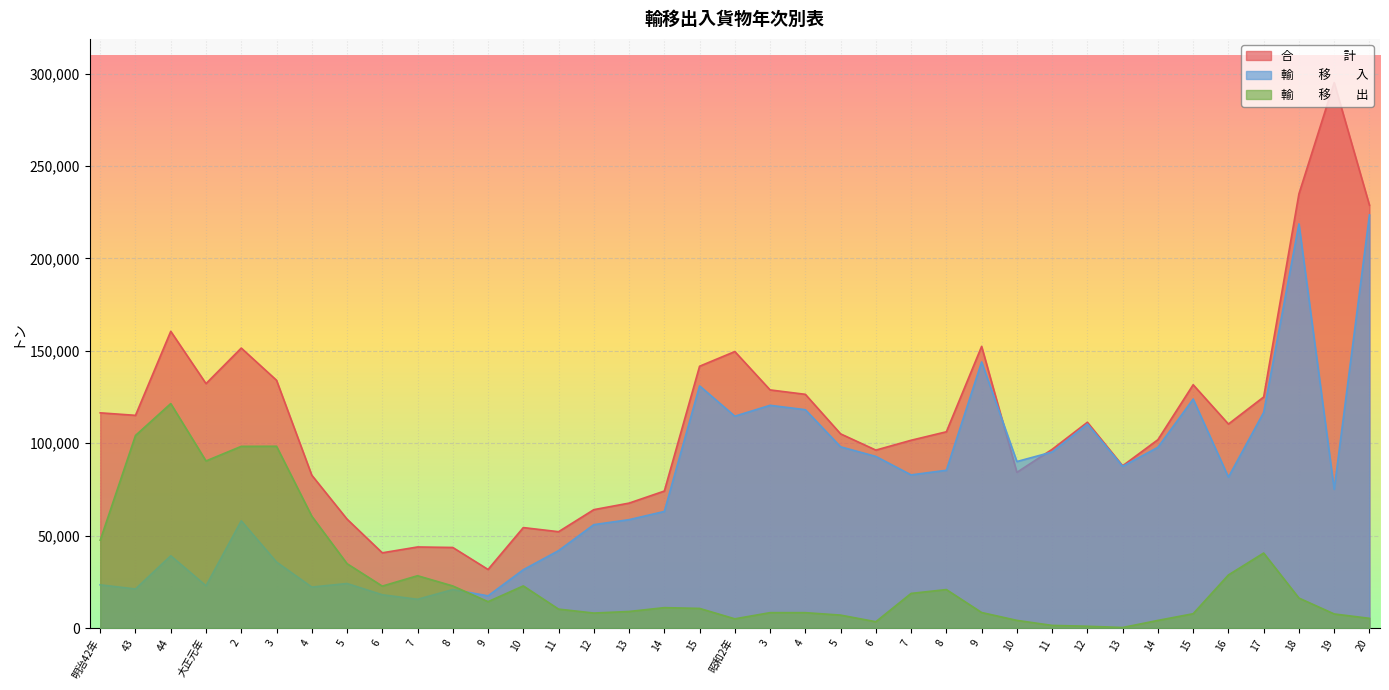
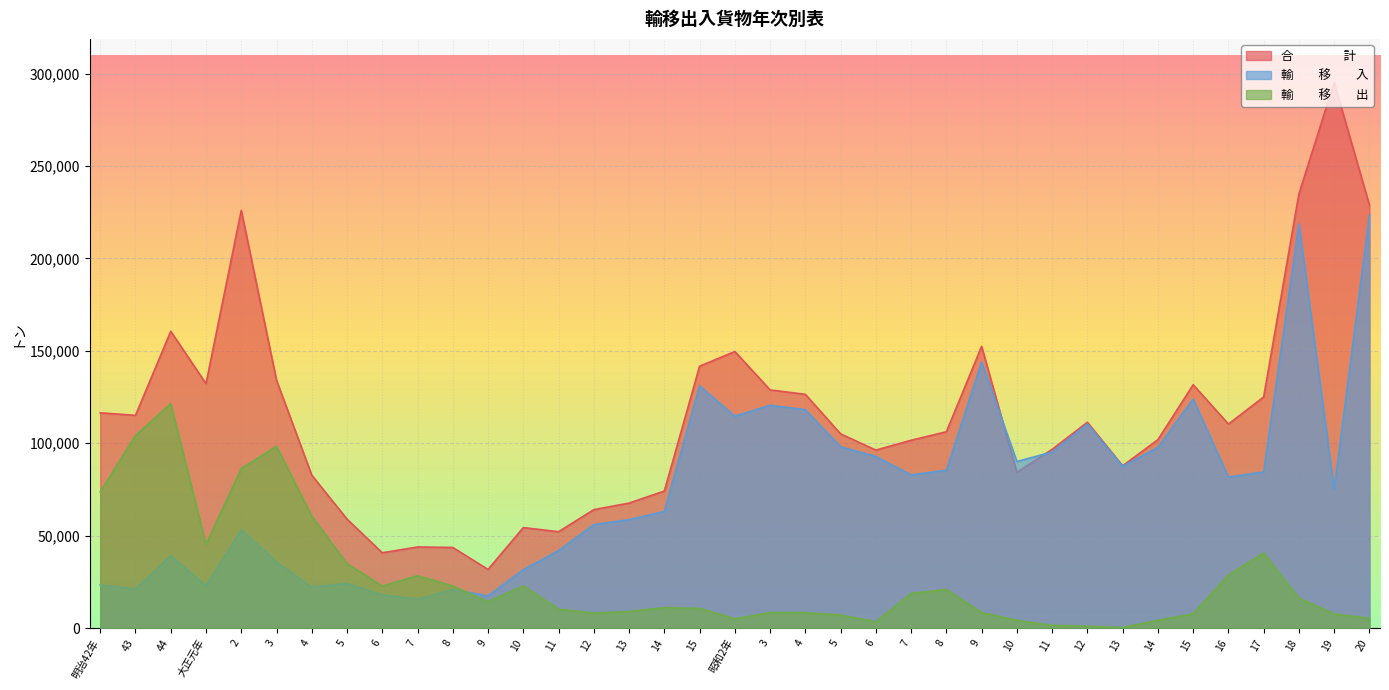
輸 移 出, 明治42年: 48,000 -> 74,000
輸 移 出, 大正元年: 90,000 -> 45,000
合 計, 2: 151,000 -> 226,000
輸 移 入, 2: 58,000 -> 53,000
輸 移 出, 2: 98,000 -> 86,000
輸 移 入, 17: 117,000 -> 84,000
